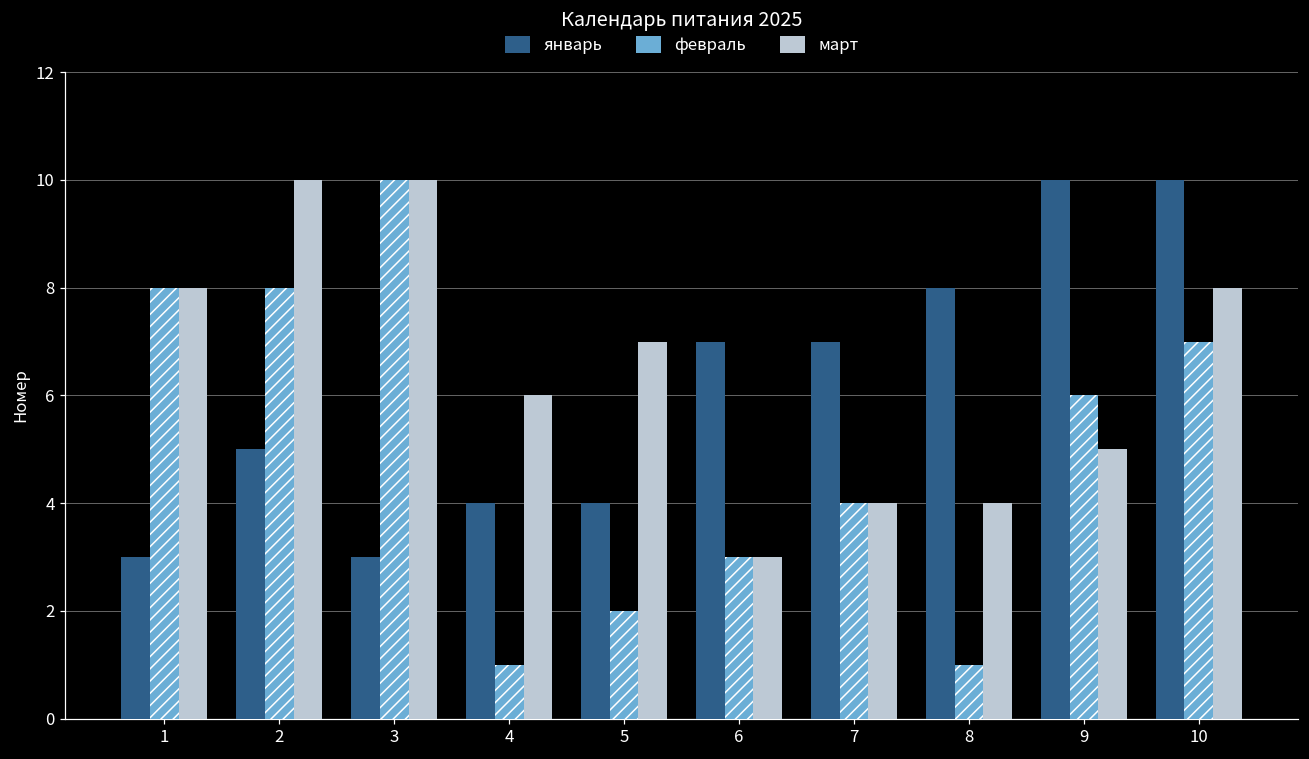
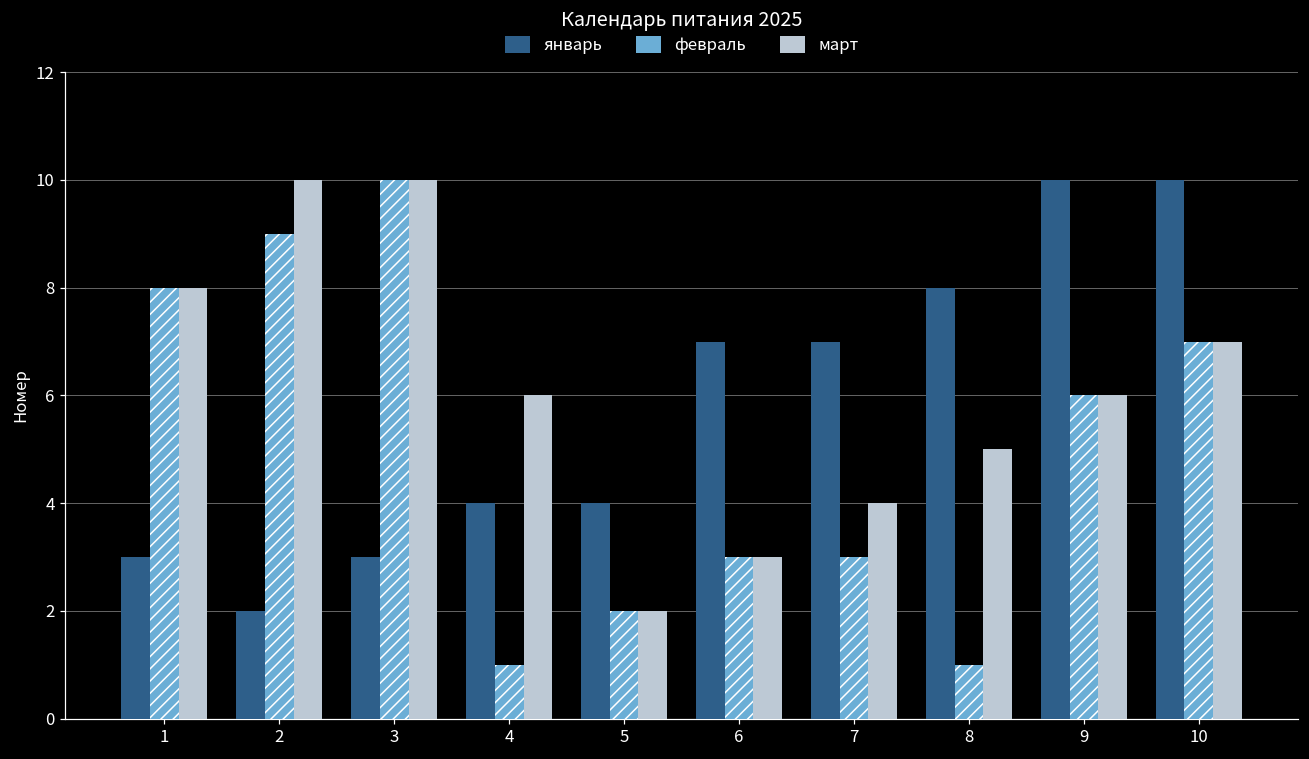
январь, 2: 5 -> 2
февраль, 2: 8 -> 9
март, 5: 7 -> 2
февраль, 7: 4 -> 3
март, 8: 4 -> 5
март, 9: 5 -> 6
март, 10: 8 -> 7
